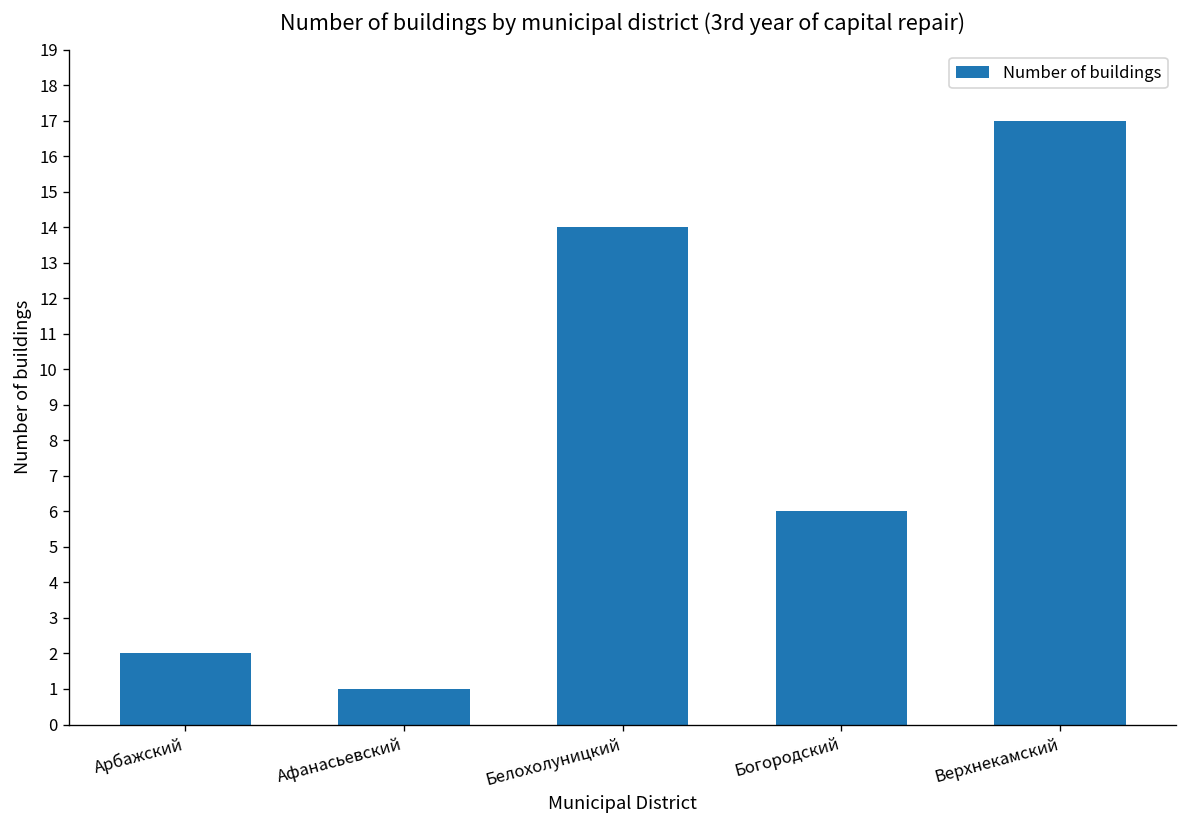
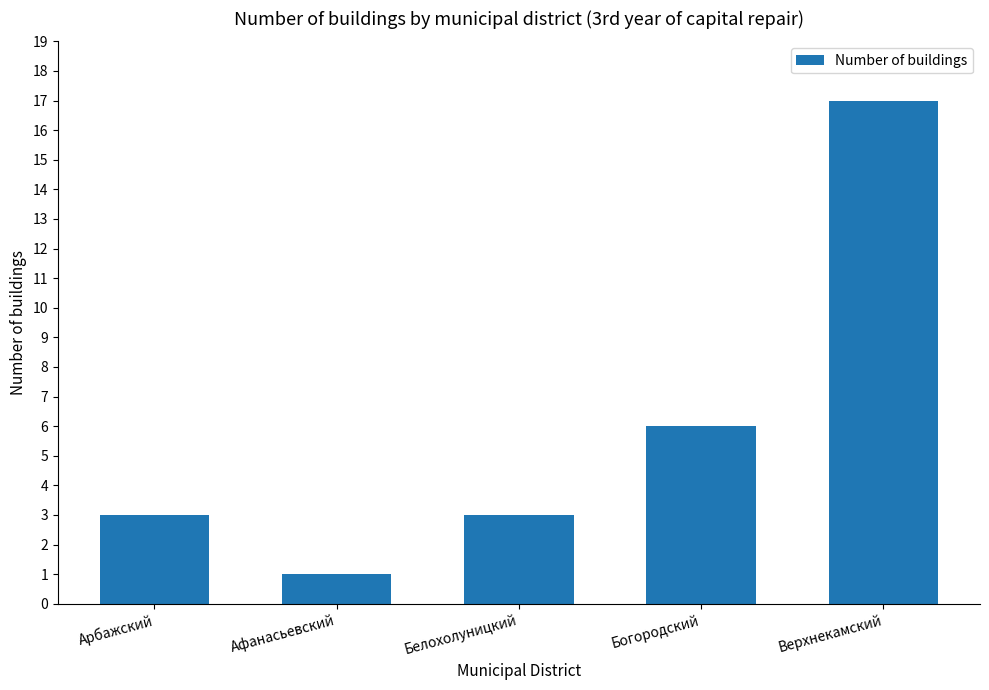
Арбажский: 2 -> 3
Белохолуницкий: 14 -> 3
